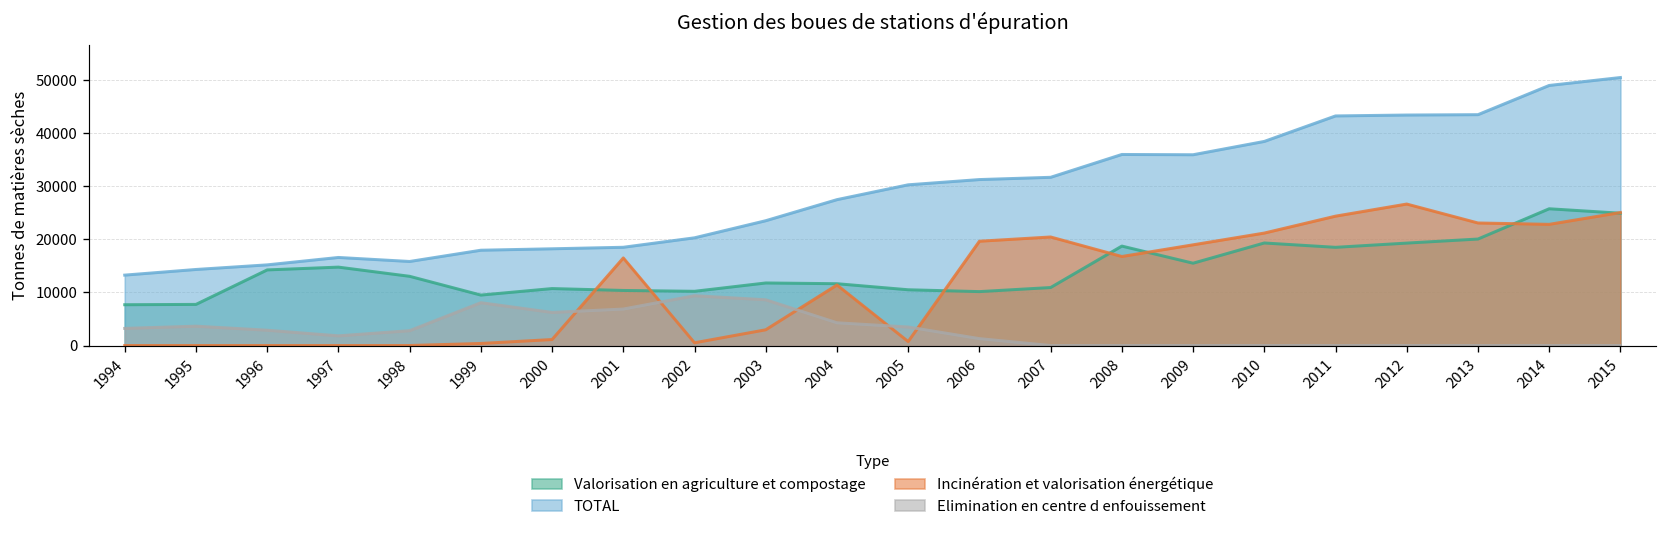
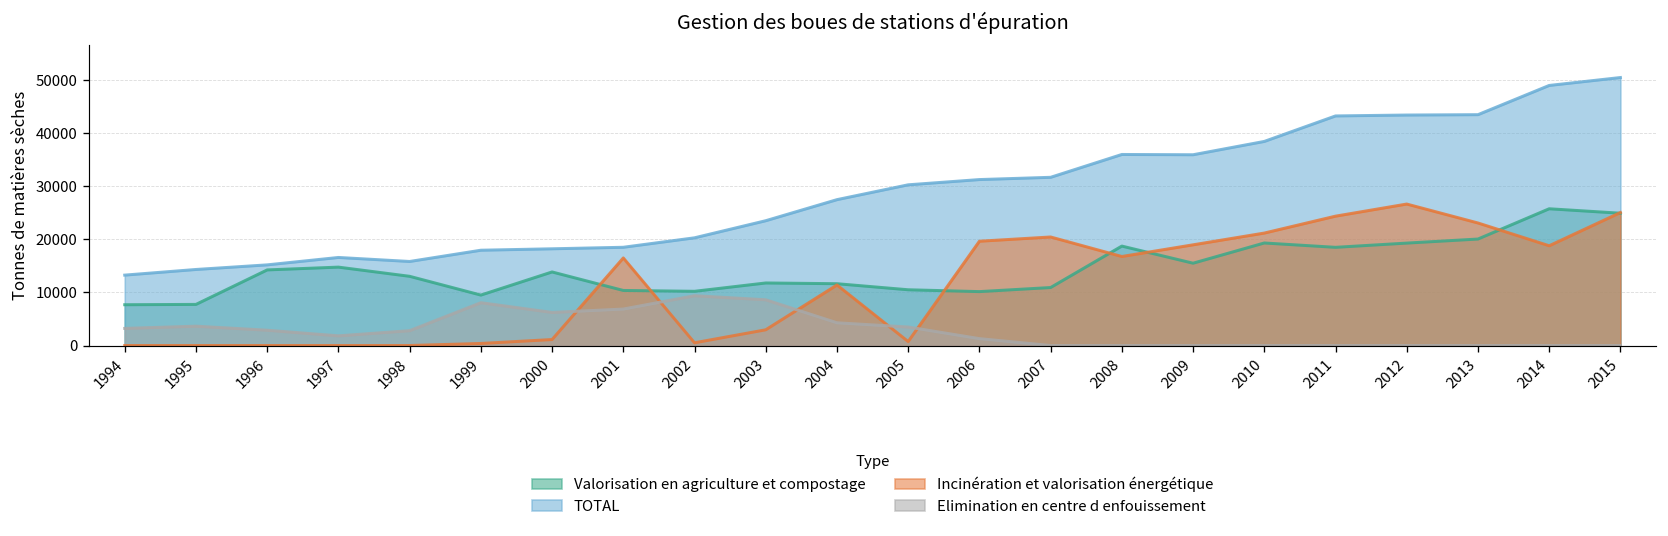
Valorisation en agriculture et compostage, 2000: 11000 -> 14000
Incinération et valorisation énergétique, 2014: 23000 -> 19000
